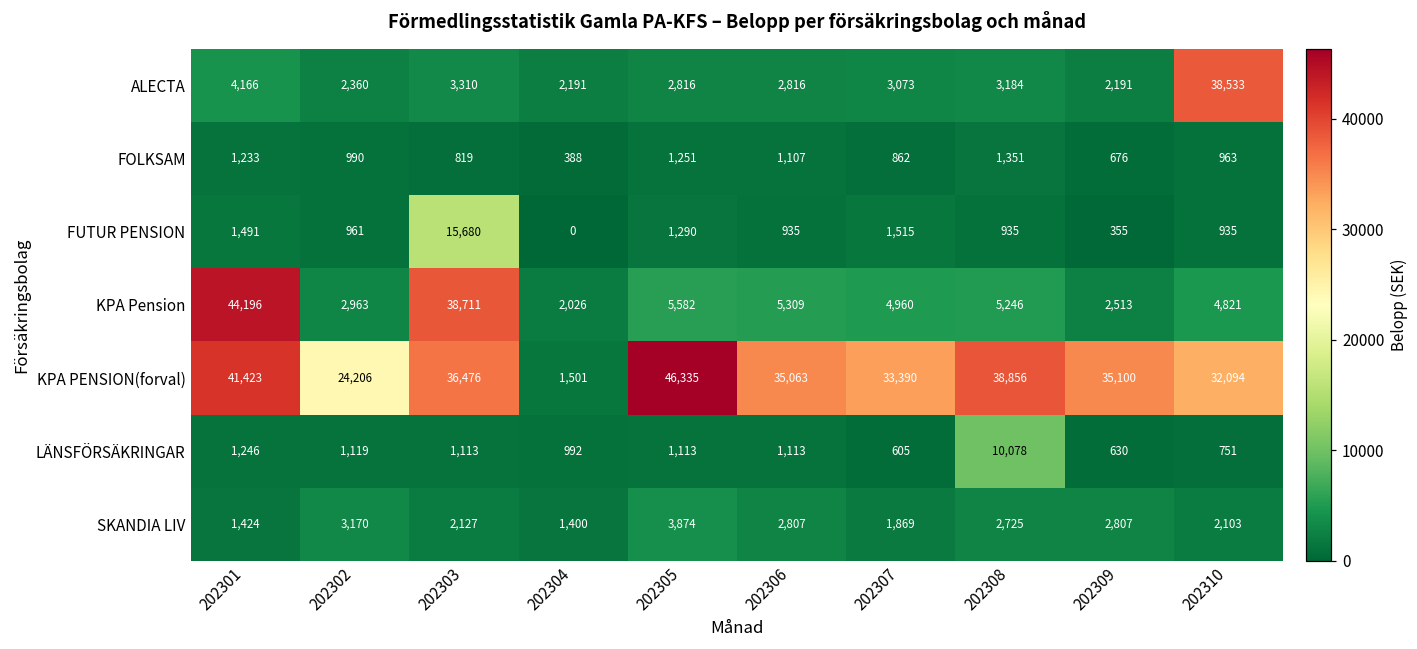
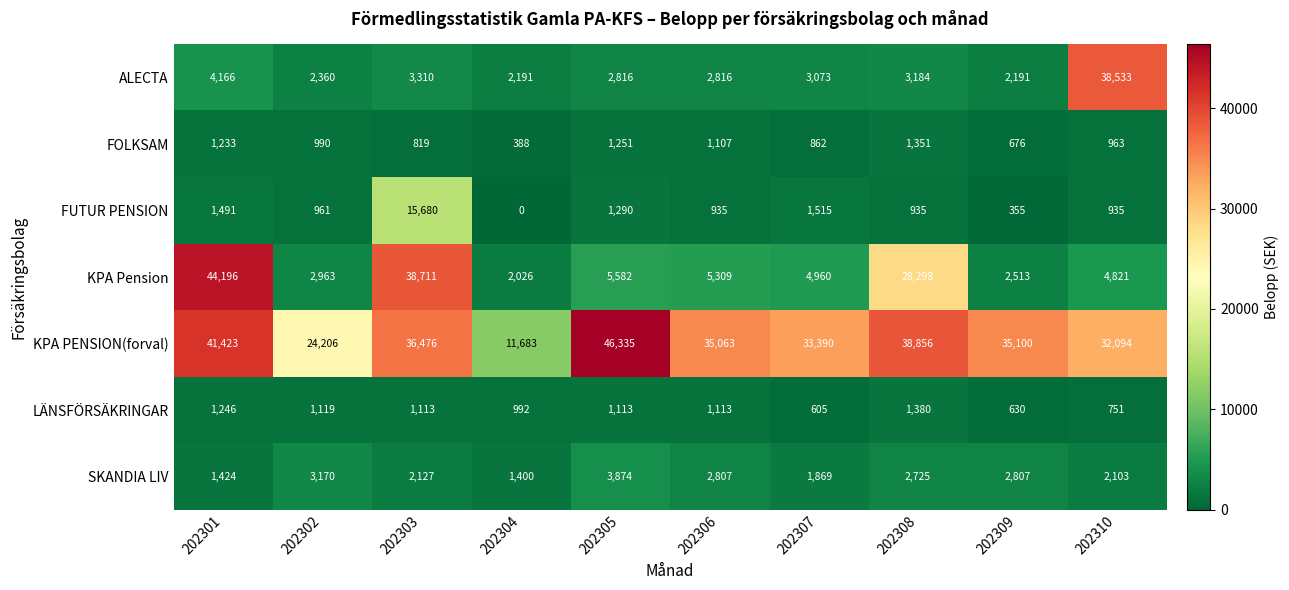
KPA Pension, 202308: 5,246 -> 28,298
KPA PENSION(forval), 202304: 1,501 -> 11,683
LÄNSFÖRSÄKRINGAR, 202308: 10,078 -> 1,380
